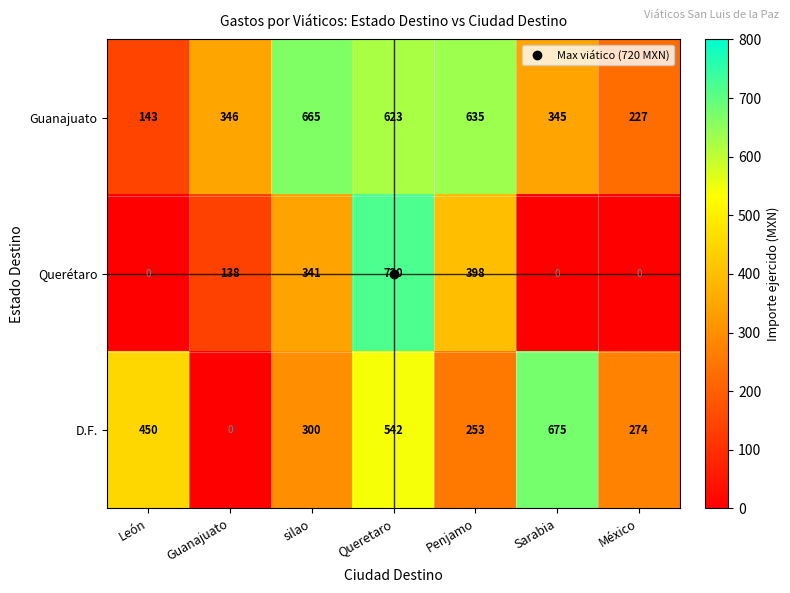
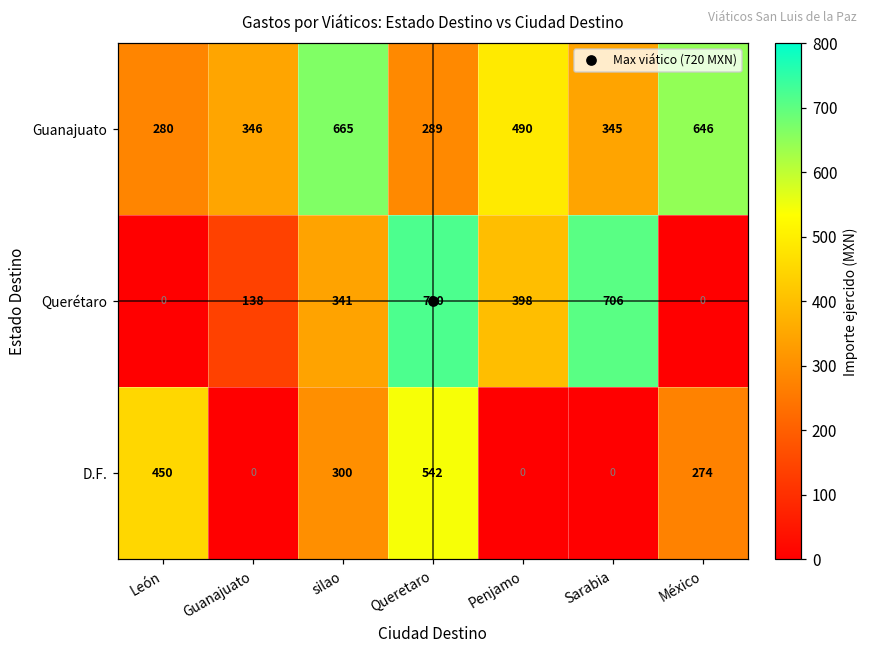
Guanajuato, León: 143 -> 280
Guanajuato, Queretaro: 623 -> 289
Guanajuato, Penjamo: 635 -> 490
Guanajuato, México: 227 -> 646
Querétaro, Sarabia: 0 -> 706
D.F., Penjamo: 253 -> 0
D.F., Sarabia: 675 -> 0
